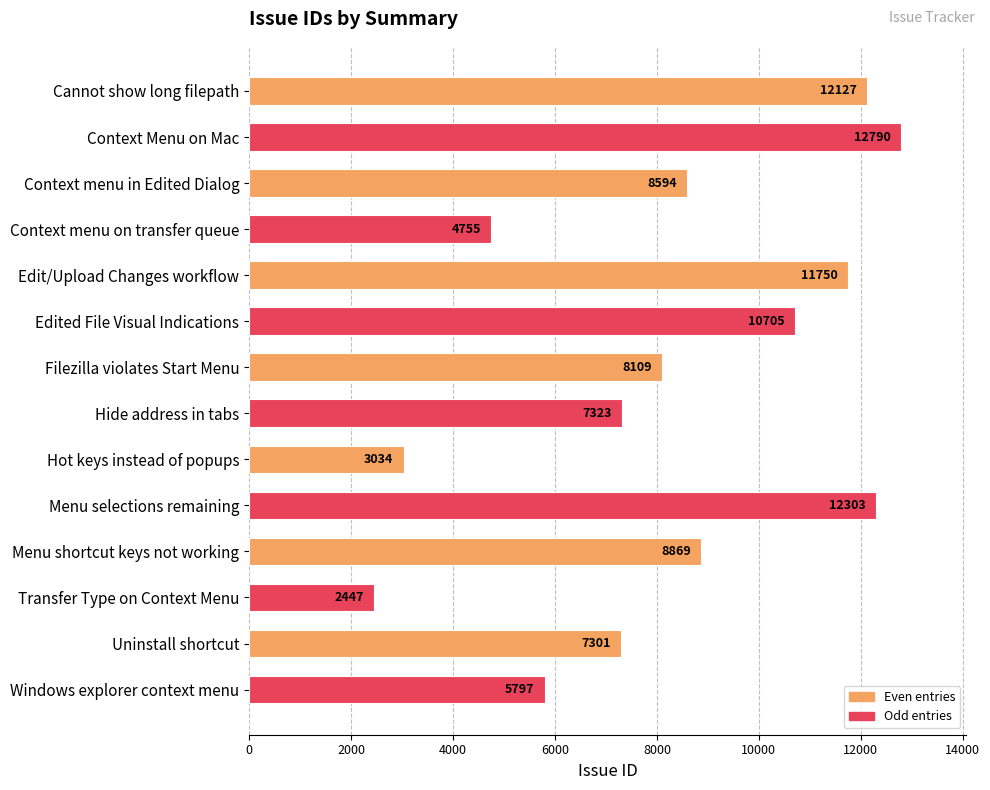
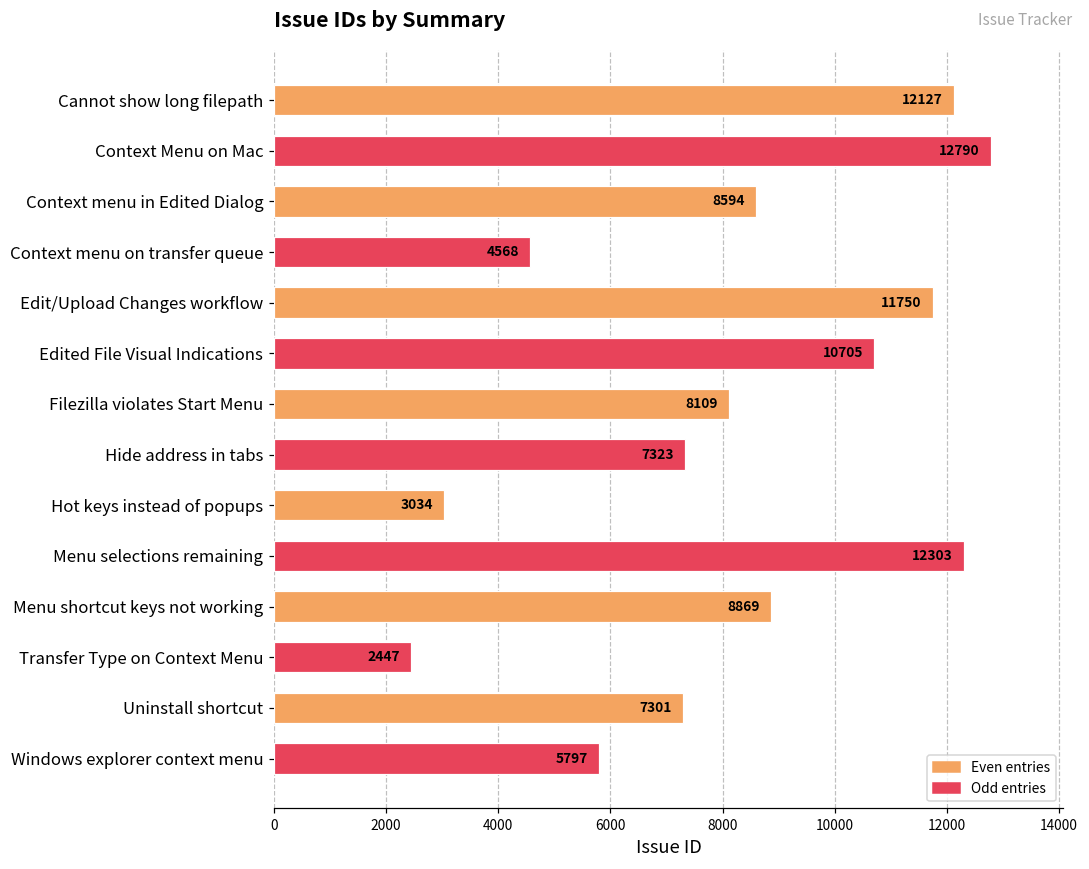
Context menu on transfer queue: 4755 -> 4568
